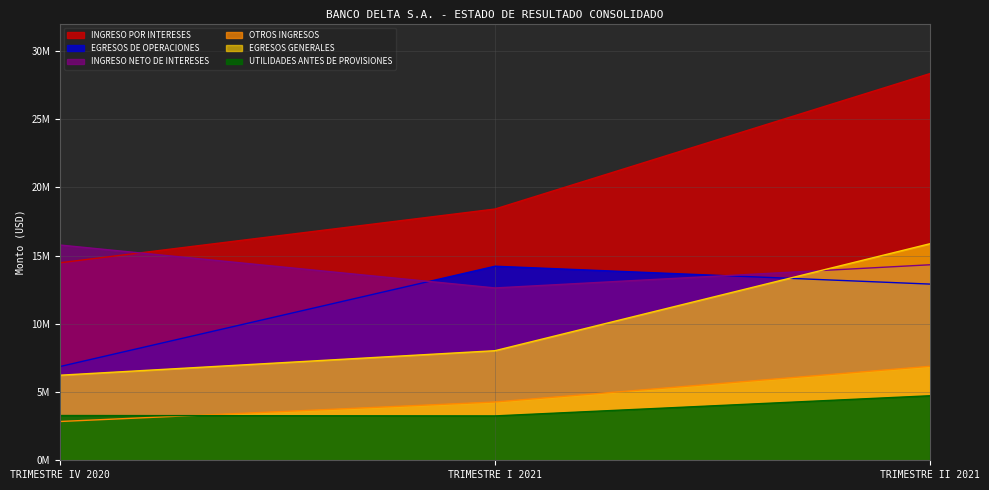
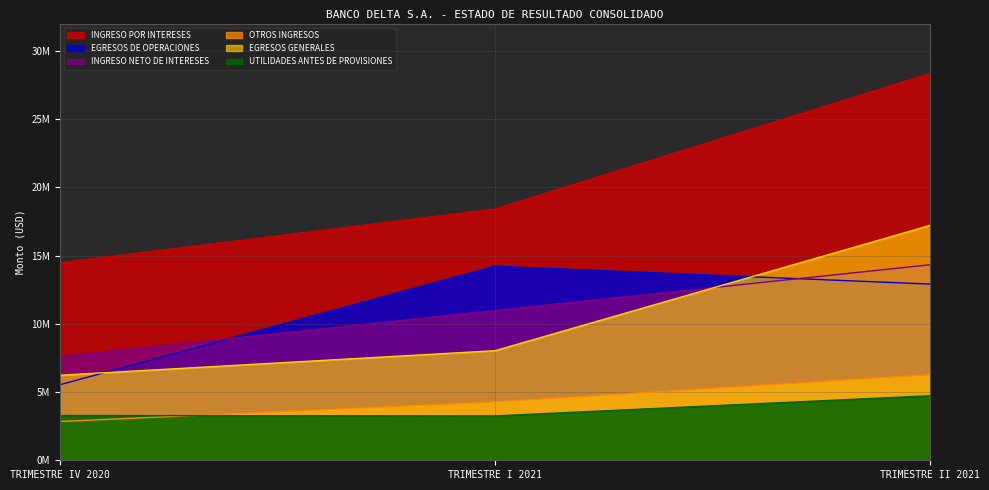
EGRESOS DE OPERACIONES, TRIMESTRE IV 2020: 6900000 -> 5500000
INGRESO NETO DE INTERESES, TRIMESTRE IV 2020: 15800000 -> 7600000
INGRESO NETO DE INTERESES, TRIMESTRE I 2021: 12600000 -> 11000000
OTROS INGRESOS, TRIMESTRE II 2021: 6900000 -> 6300000
EGRESOS GENERALES, TRIMESTRE II 2021: 15900000 -> 17200000
